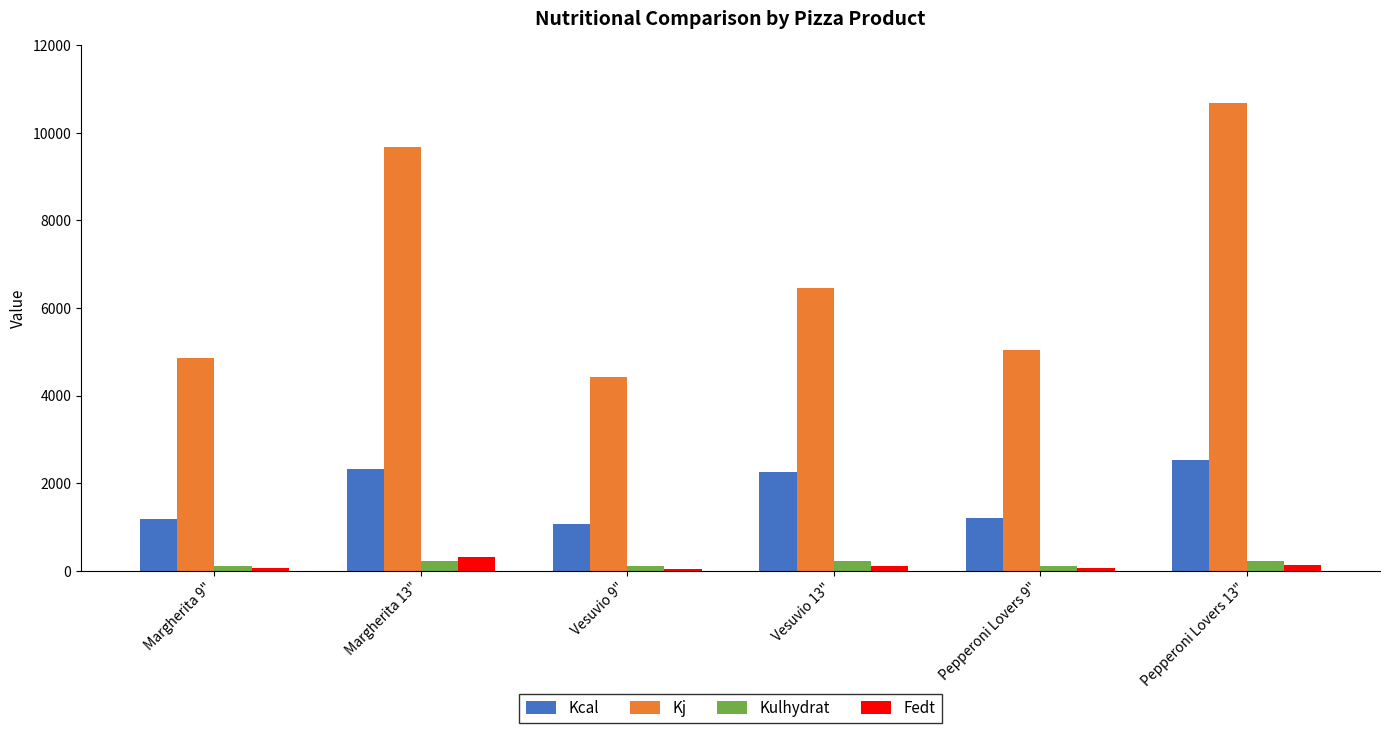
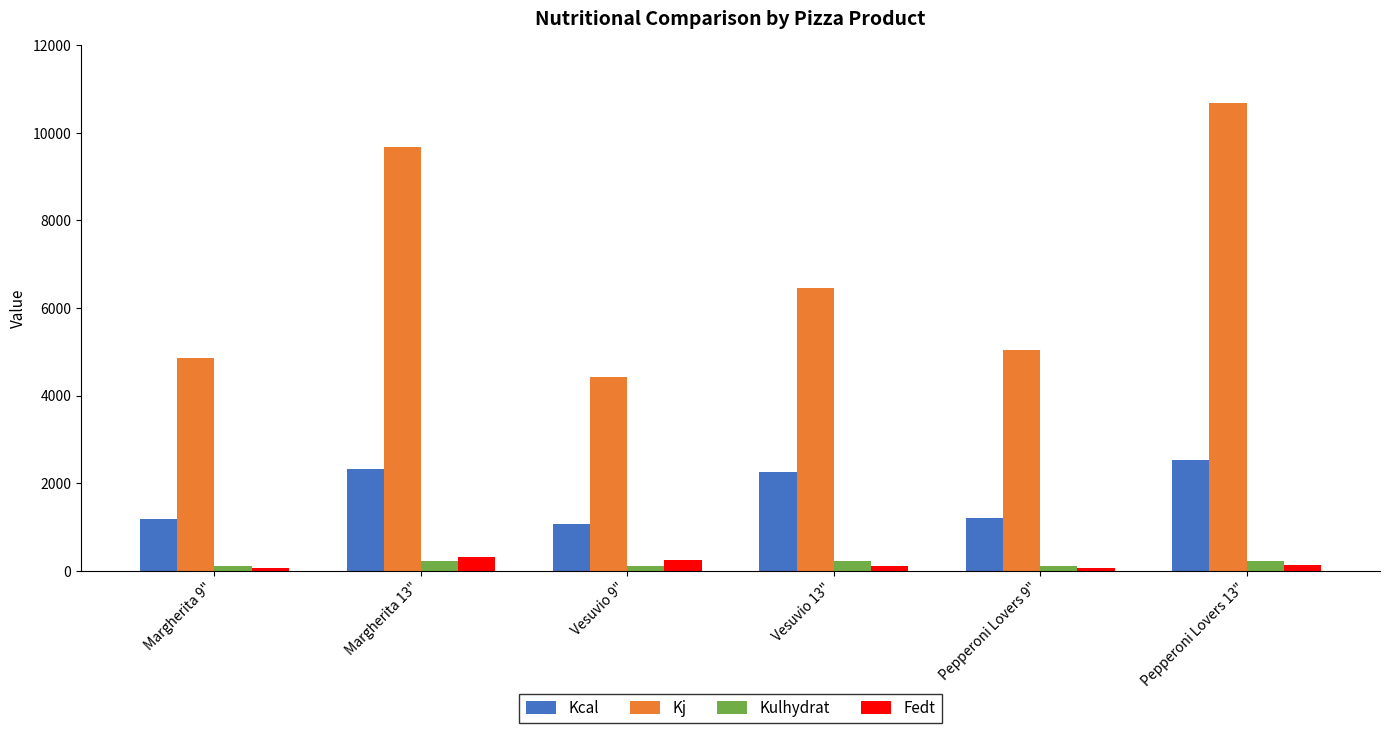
Fedt, Vesuvio 9": 0 -> 200
